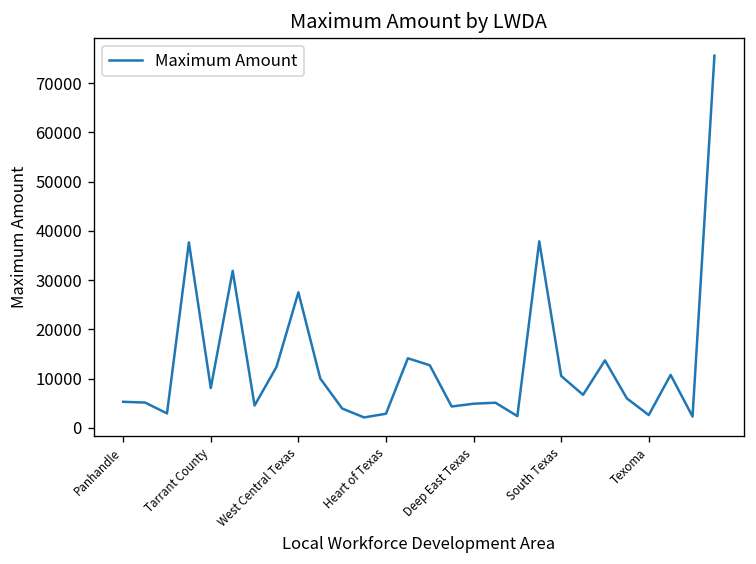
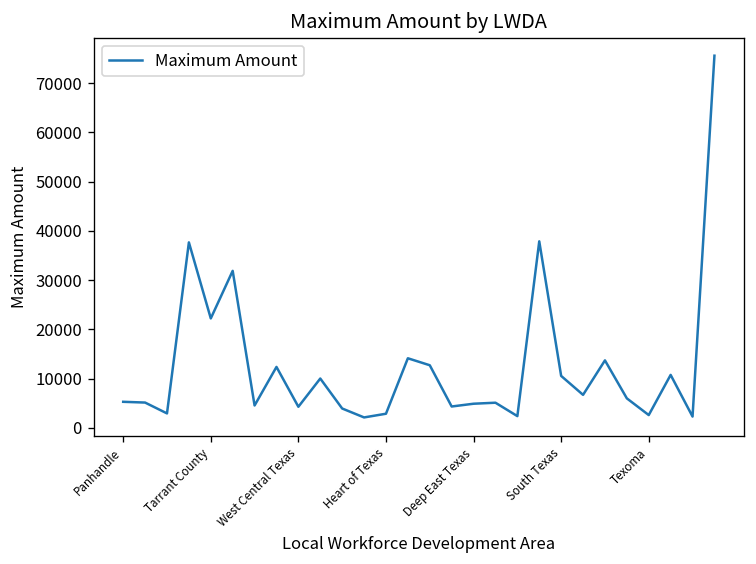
Tarrant County: 8000 -> 22000
West Central Texas: 28000 -> 4000
